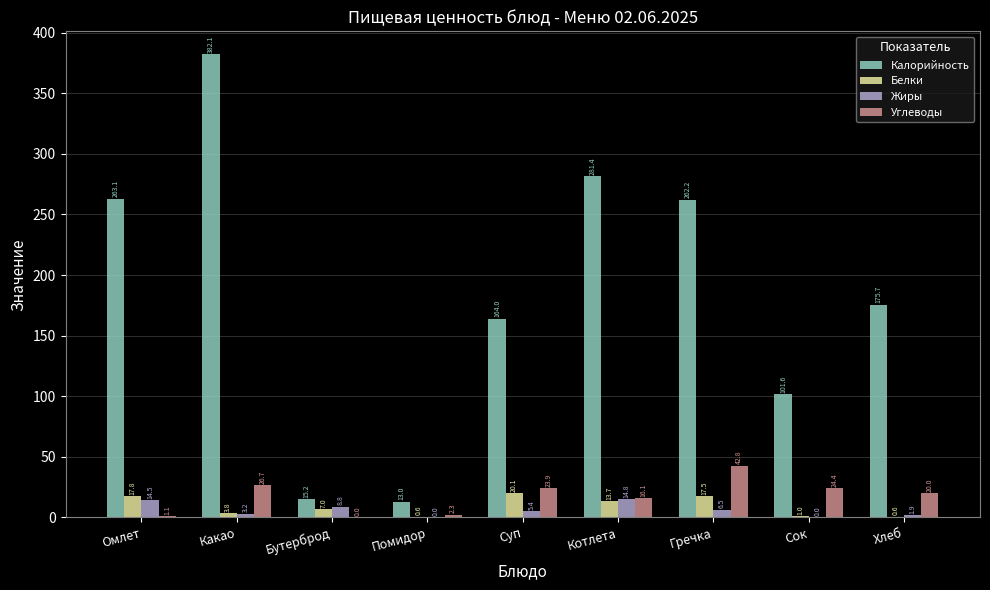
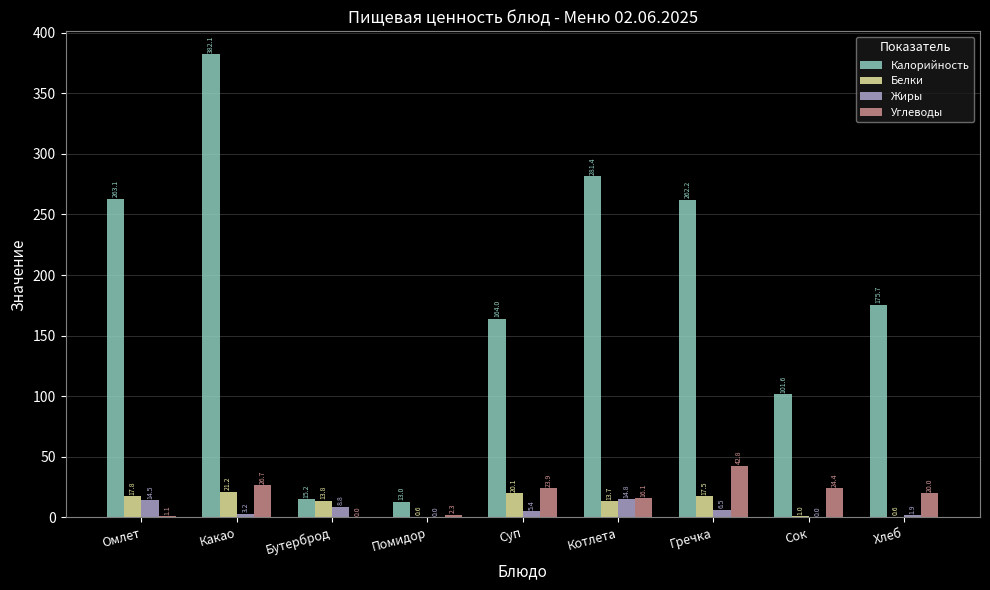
Белки, Какао: 3.8 -> 21.2
Белки, Бутерброд: 7.0 -> 13.8
